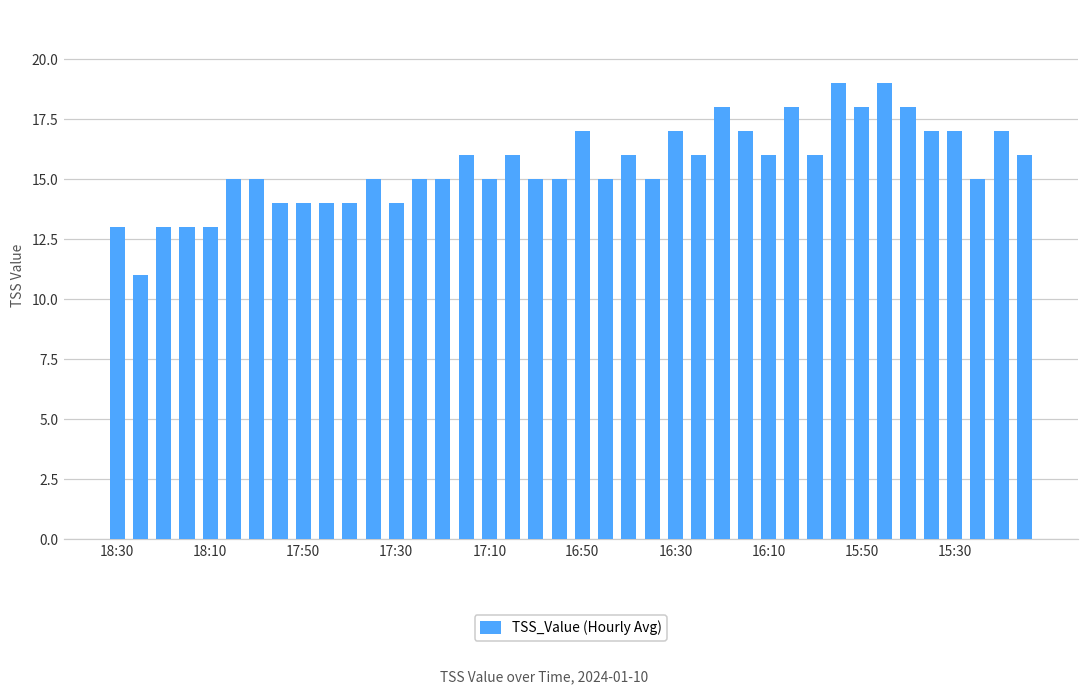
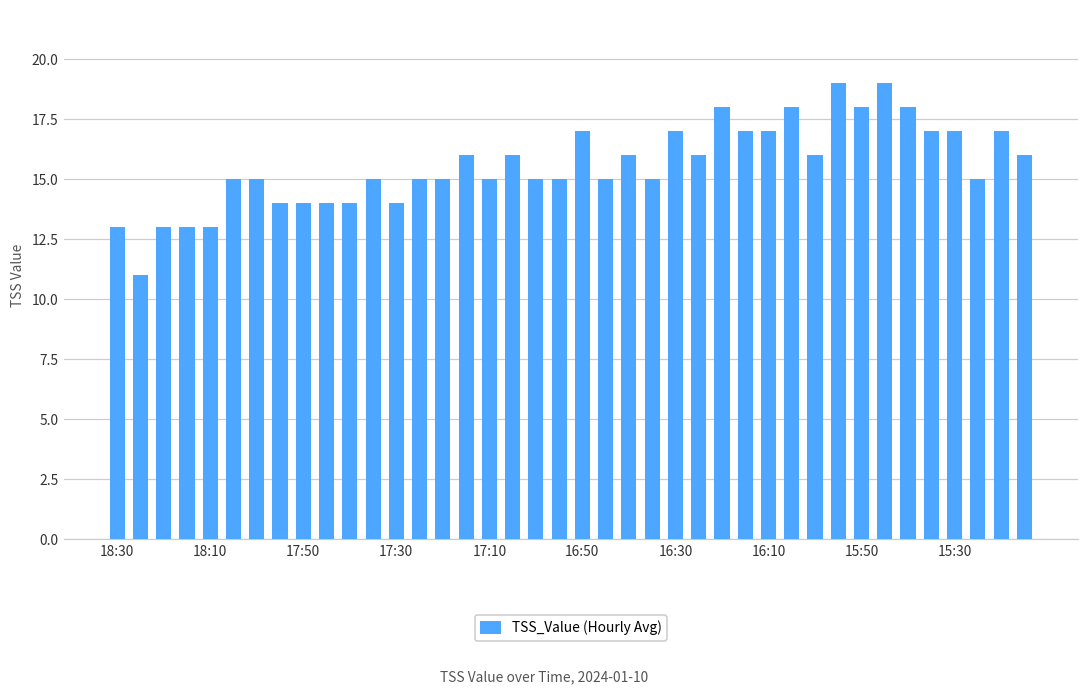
16:10: 16 -> 17
